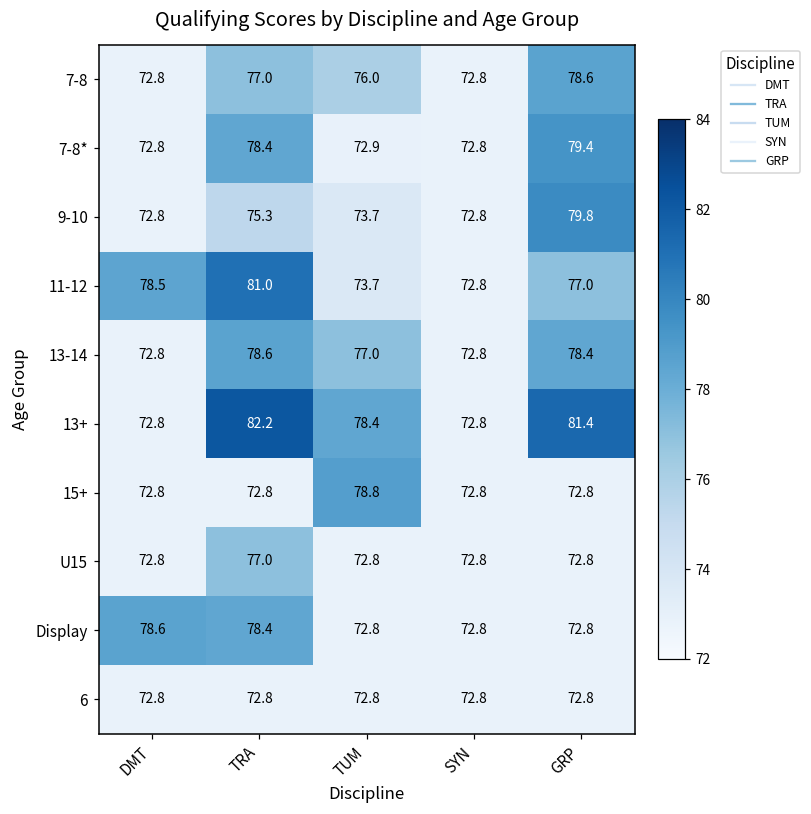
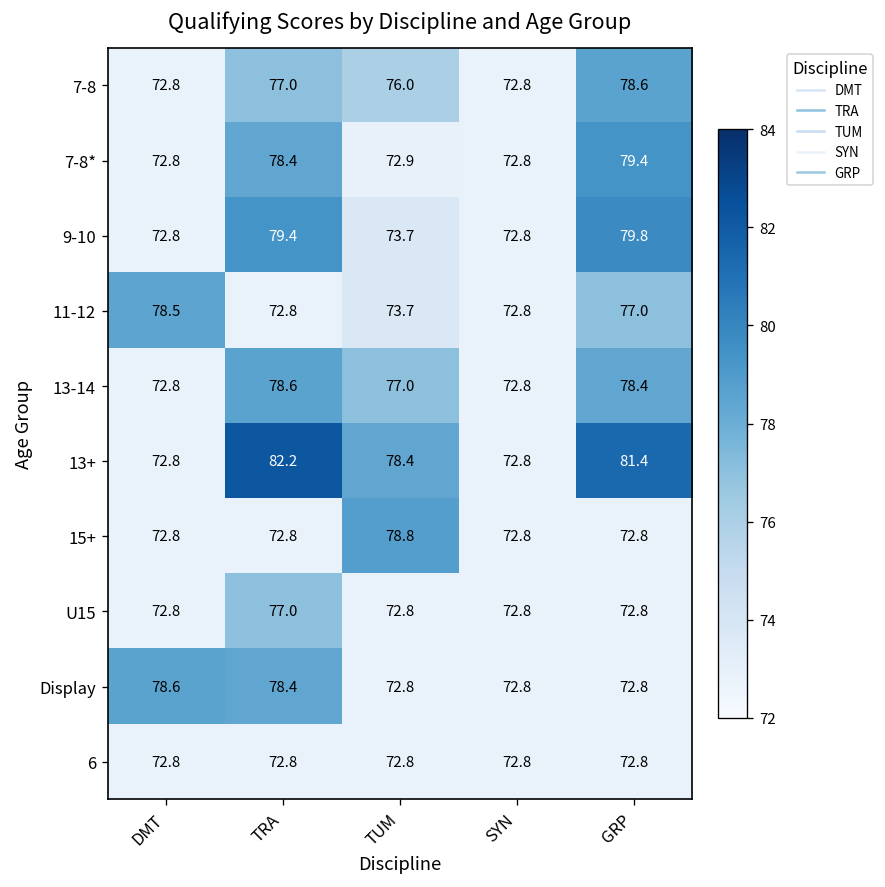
9-10, TRA: 75.3 -> 79.4
11-12, TRA: 81.0 -> 72.8
